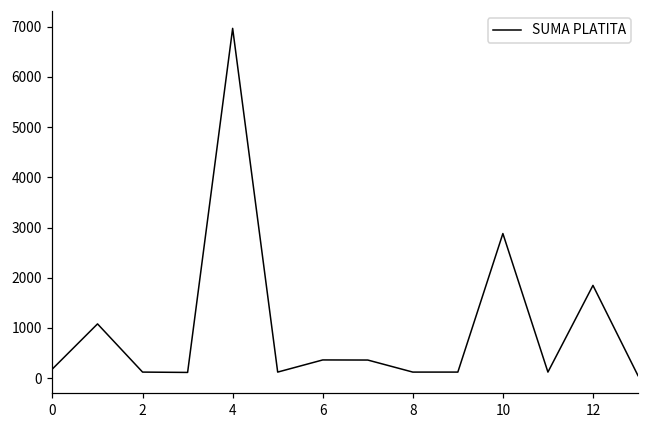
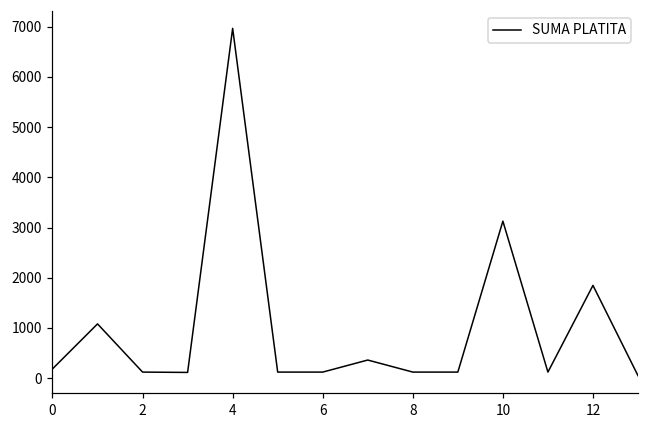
6: 400 -> 100
10: 2900 -> 3100
